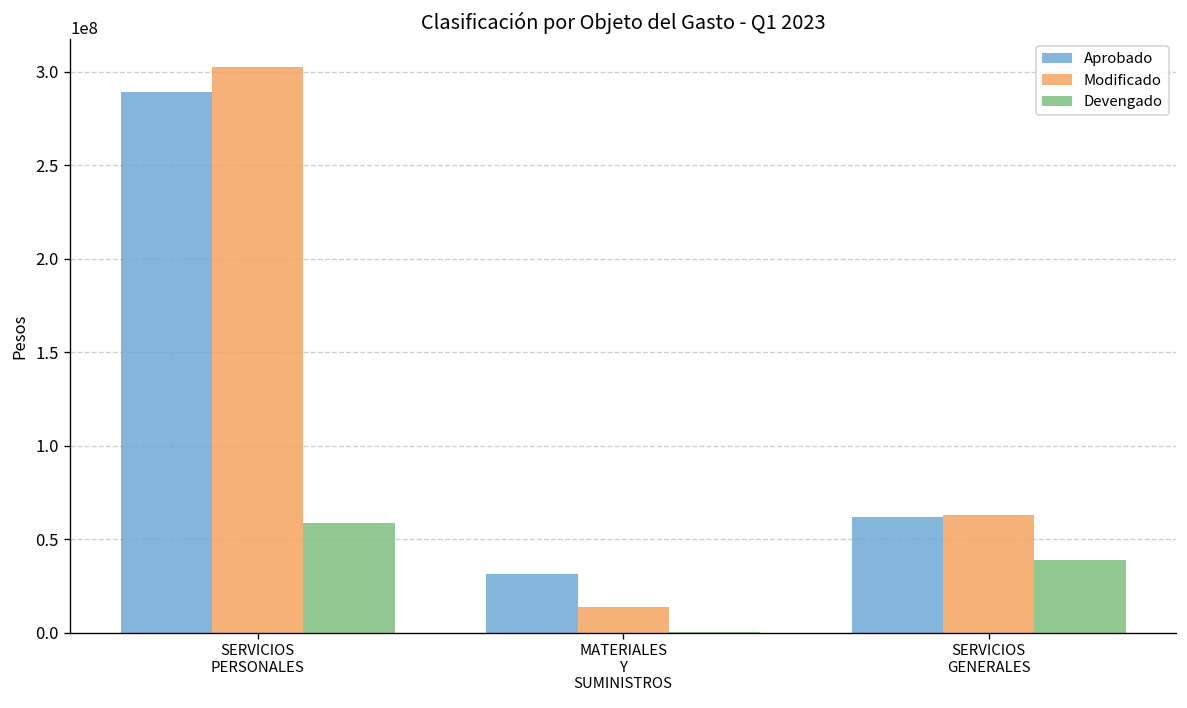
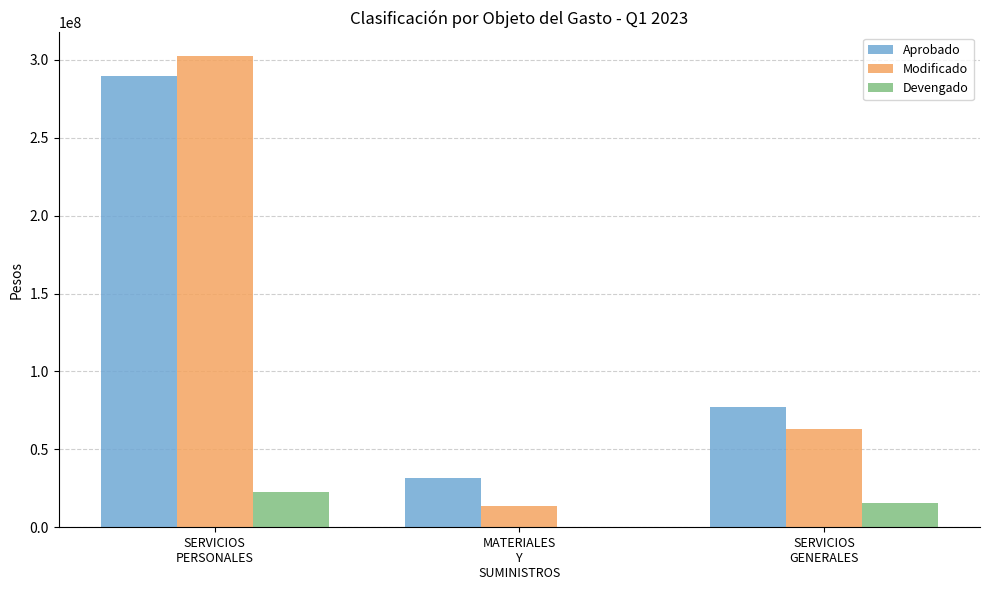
Devengado, SERVICIOS PERSONALES: 58000000 -> 22000000
Aprobado, SERVICIOS GENERALES: 62000000 -> 77000000
Devengado, SERVICIOS GENERALES: 39000000 -> 16000000
